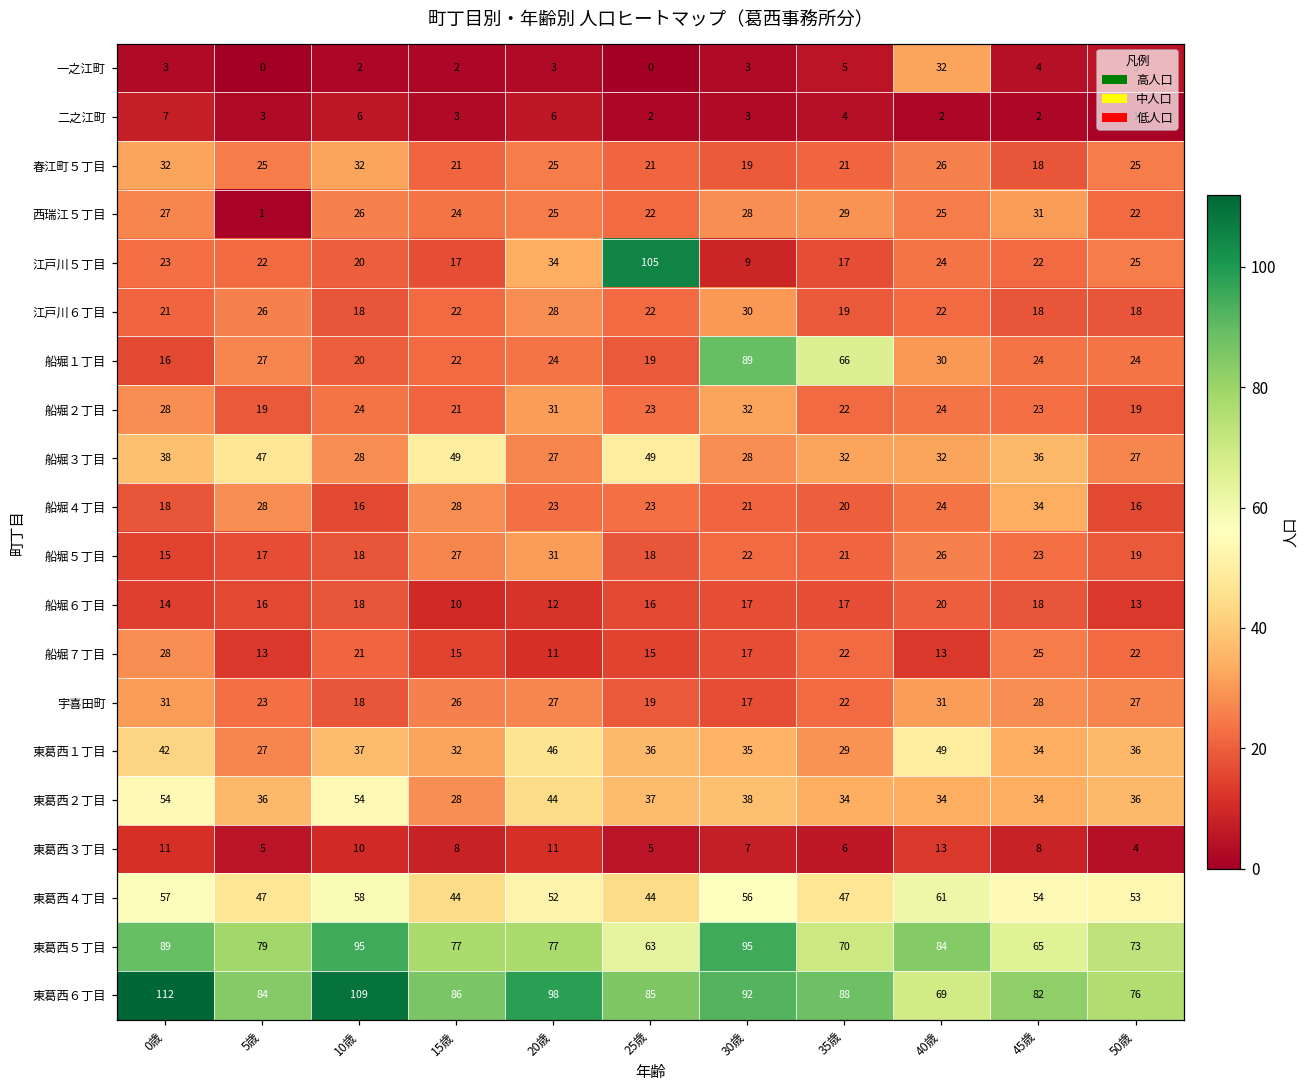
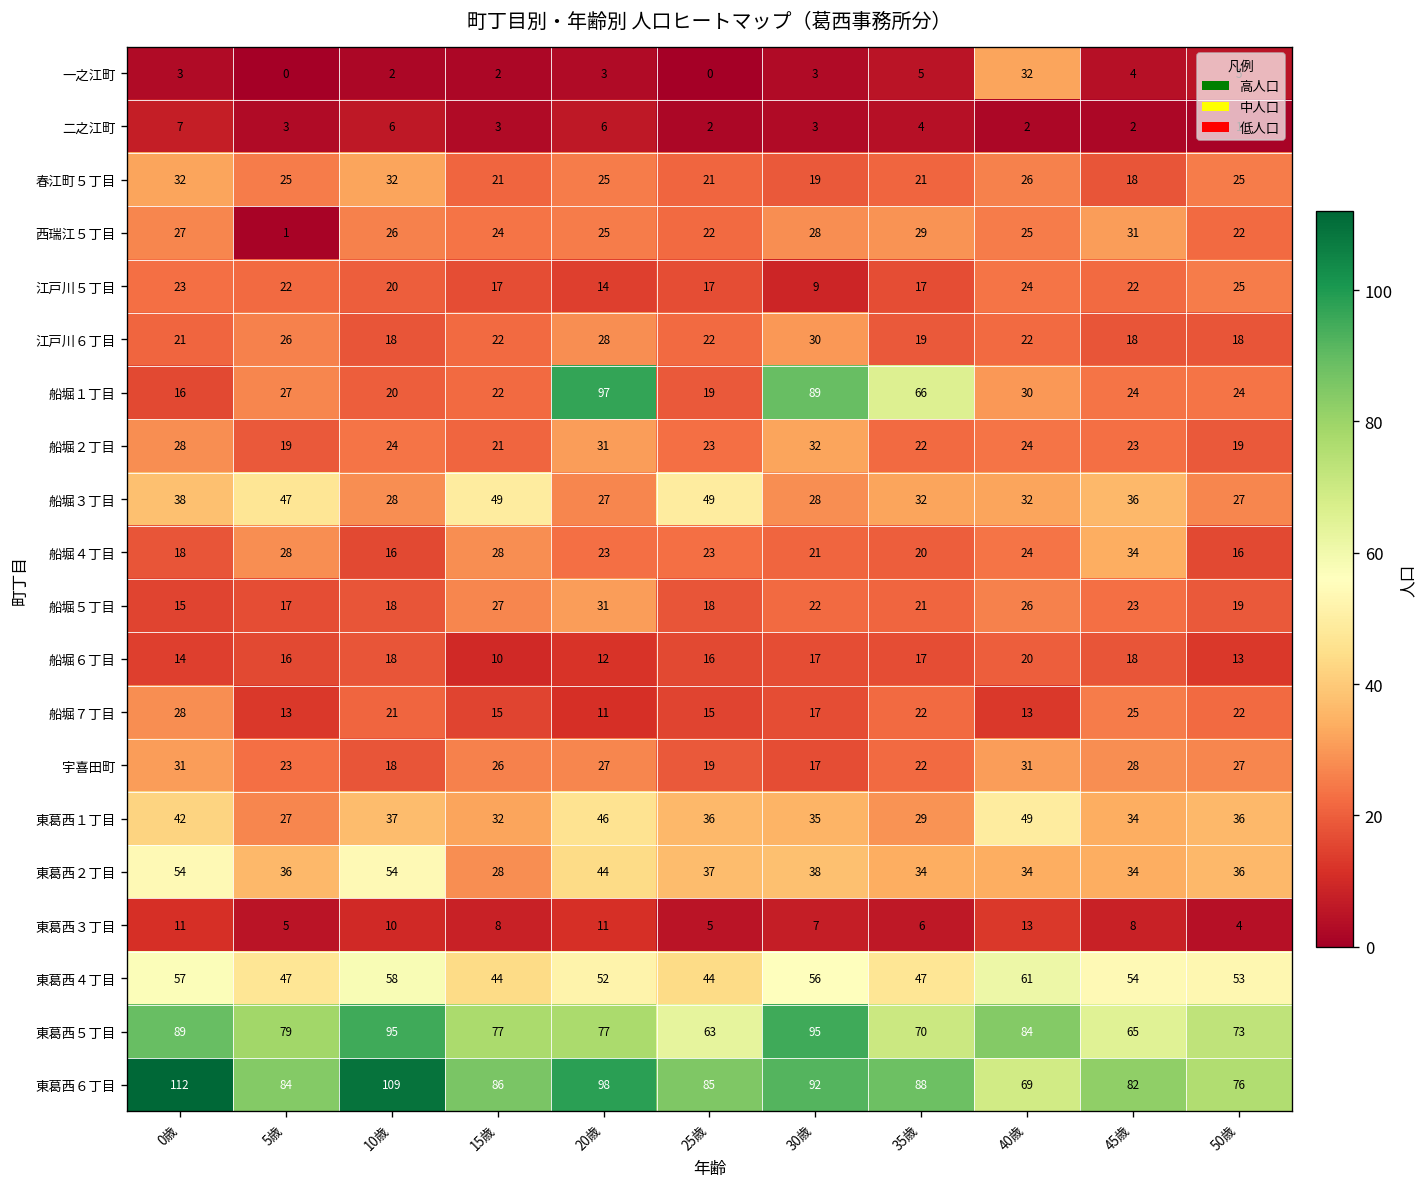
江戸川５丁目, 20歳: 34 -> 14
江戸川５丁目, 25歳: 105 -> 17
船堀１丁目, 20歳: 24 -> 97
